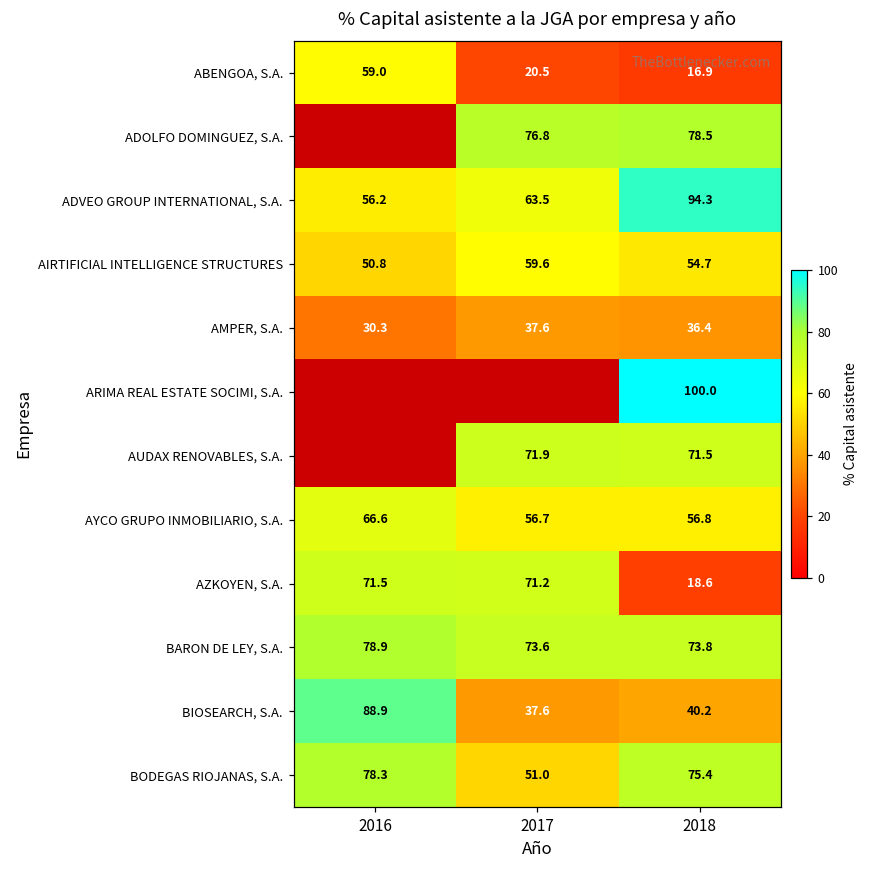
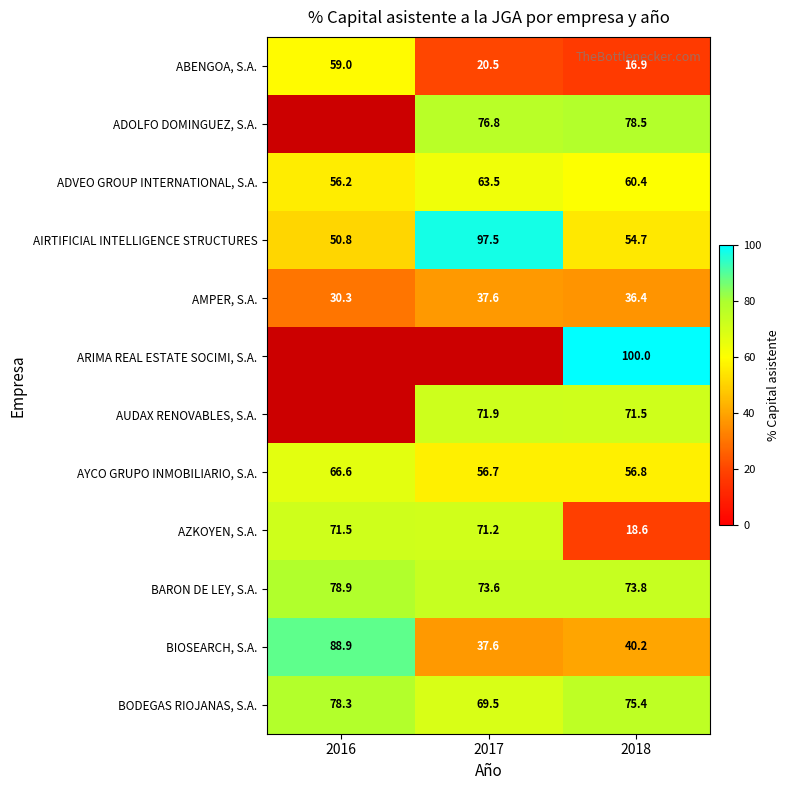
ADVEO GROUP INTERNATIONAL, S.A., 2018: 94.3 -> 60.4
AIRTIFICIAL INTELLIGENCE STRUCTURES, 2017: 59.6 -> 97.5
BODEGAS RIOJANAS, S.A., 2017: 51.0 -> 69.5
